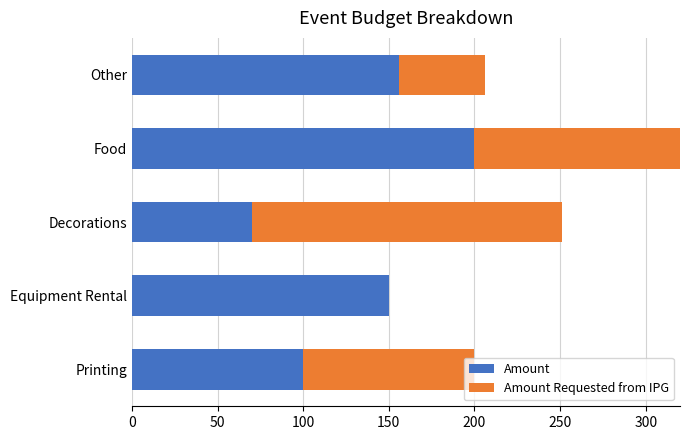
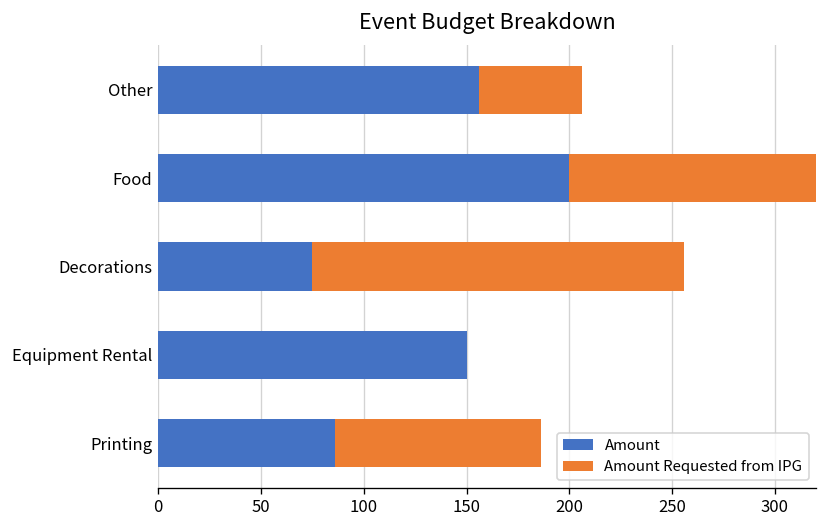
Amount, Decorations: 70 -> 75
Amount, Printing: 100 -> 86
